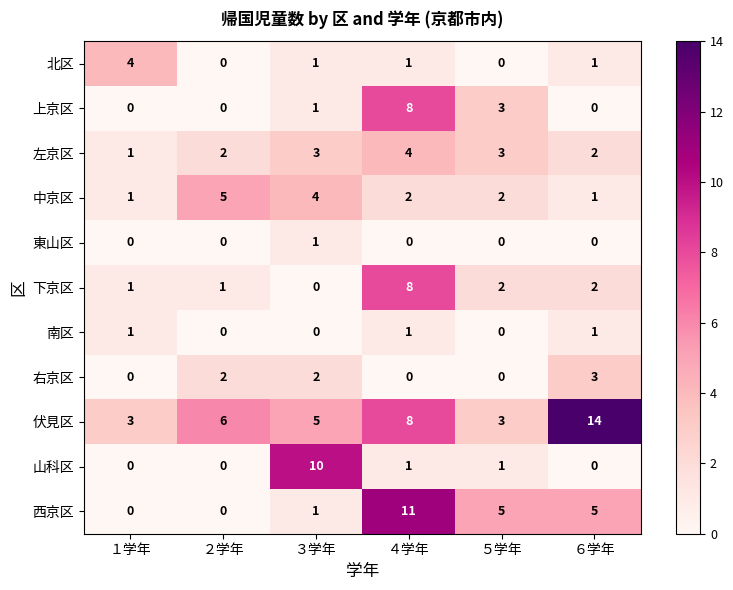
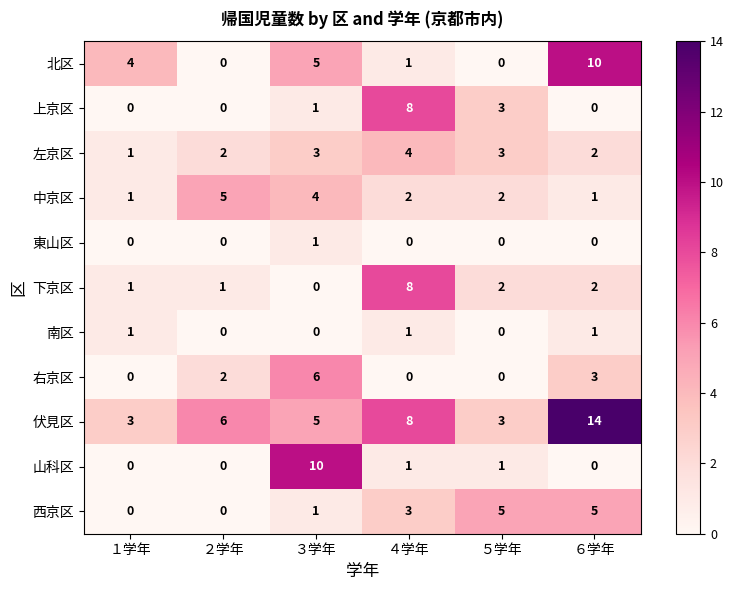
北区, ３学年: 1 -> 5
北区, ６学年: 1 -> 10
右京区, ３学年: 2 -> 6
西京区, ４学年: 11 -> 3
